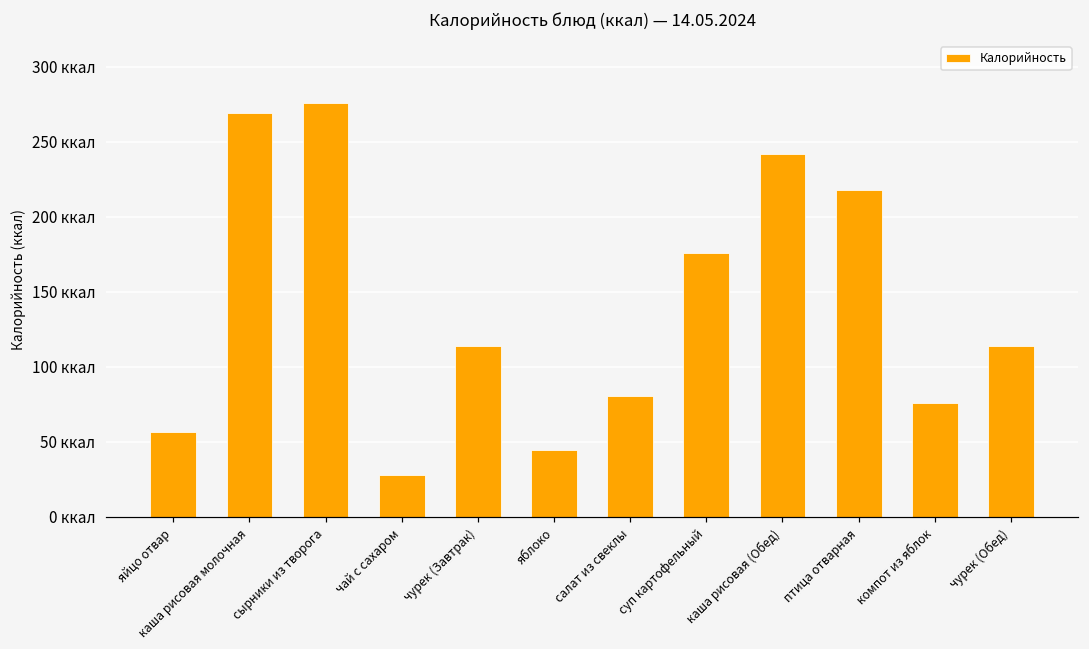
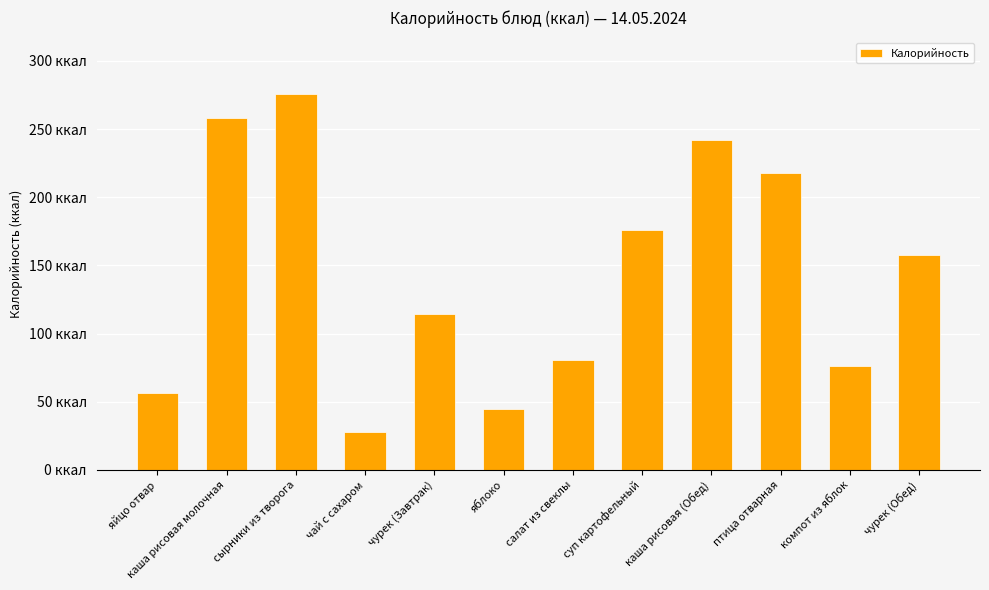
каша рисовая молочная: 269 ккал -> 258 ккал
чурек (Обед): 114 ккал -> 157 ккал
